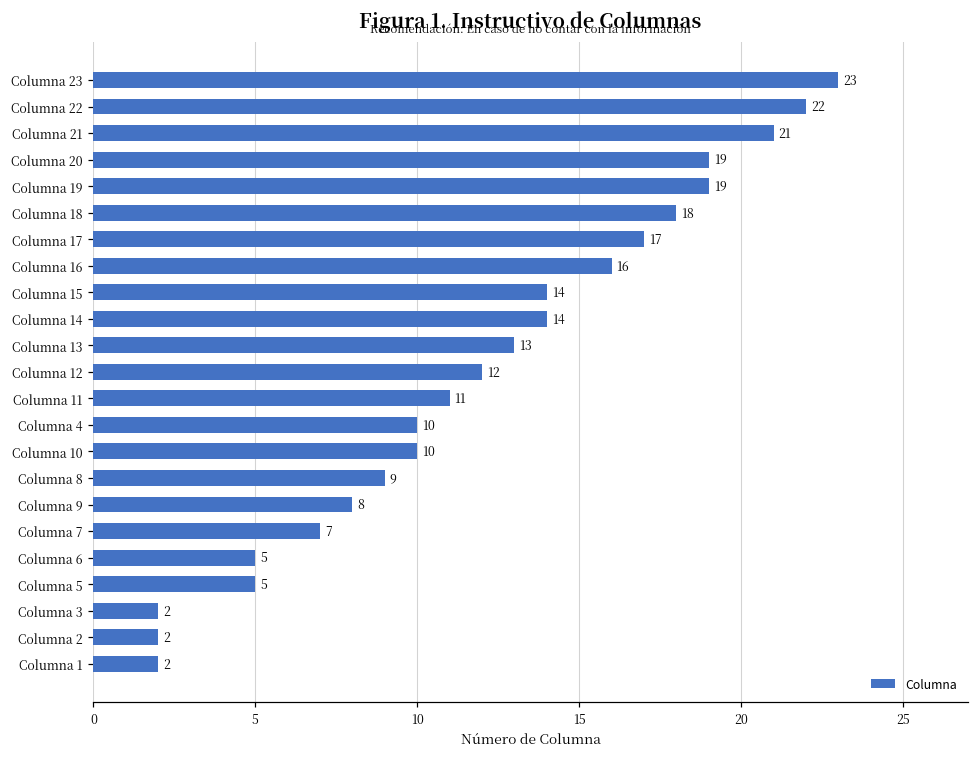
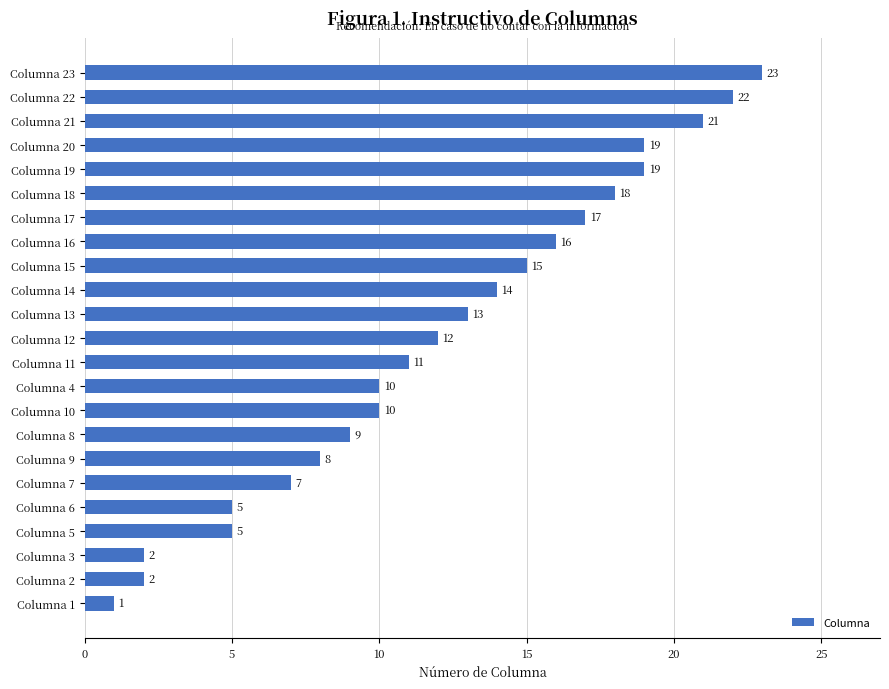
Columna 15: 14 -> 15
Columna 1: 2 -> 1
